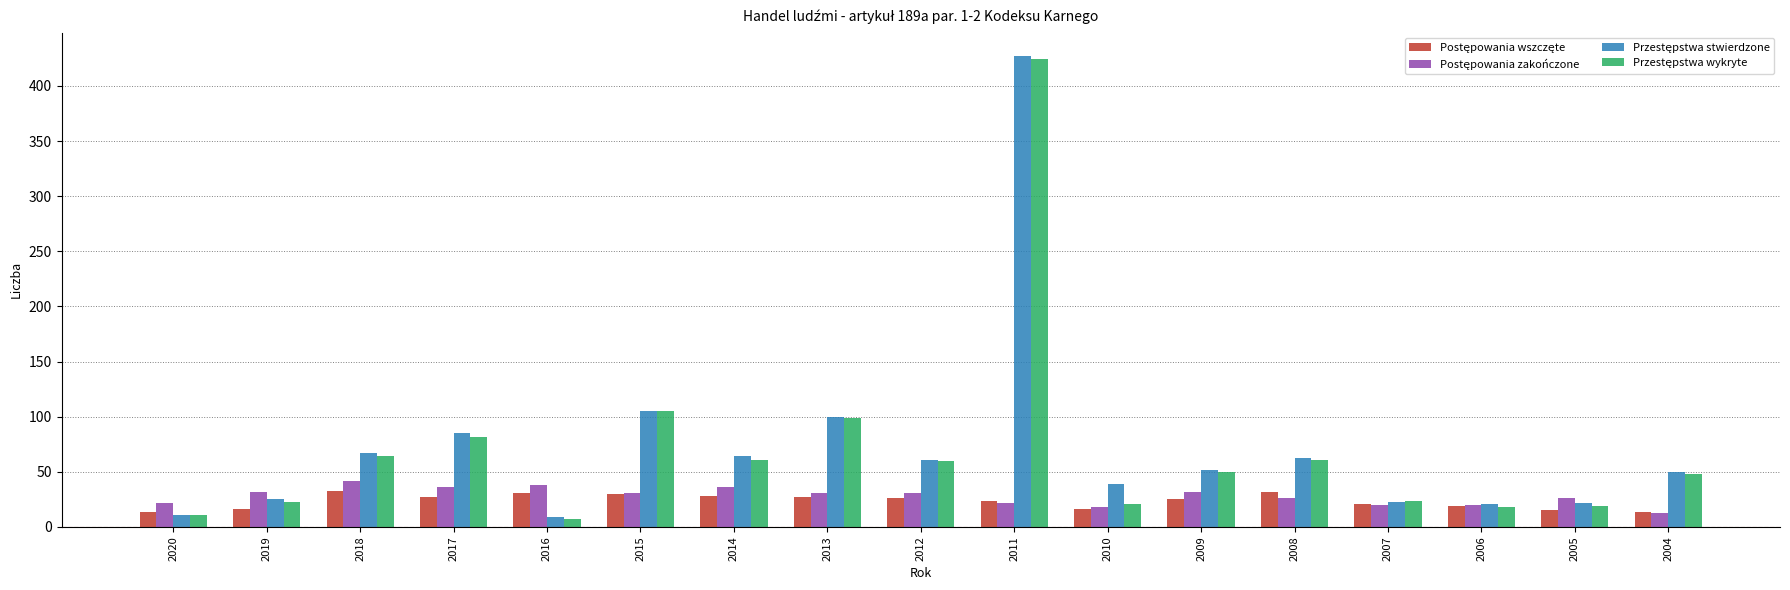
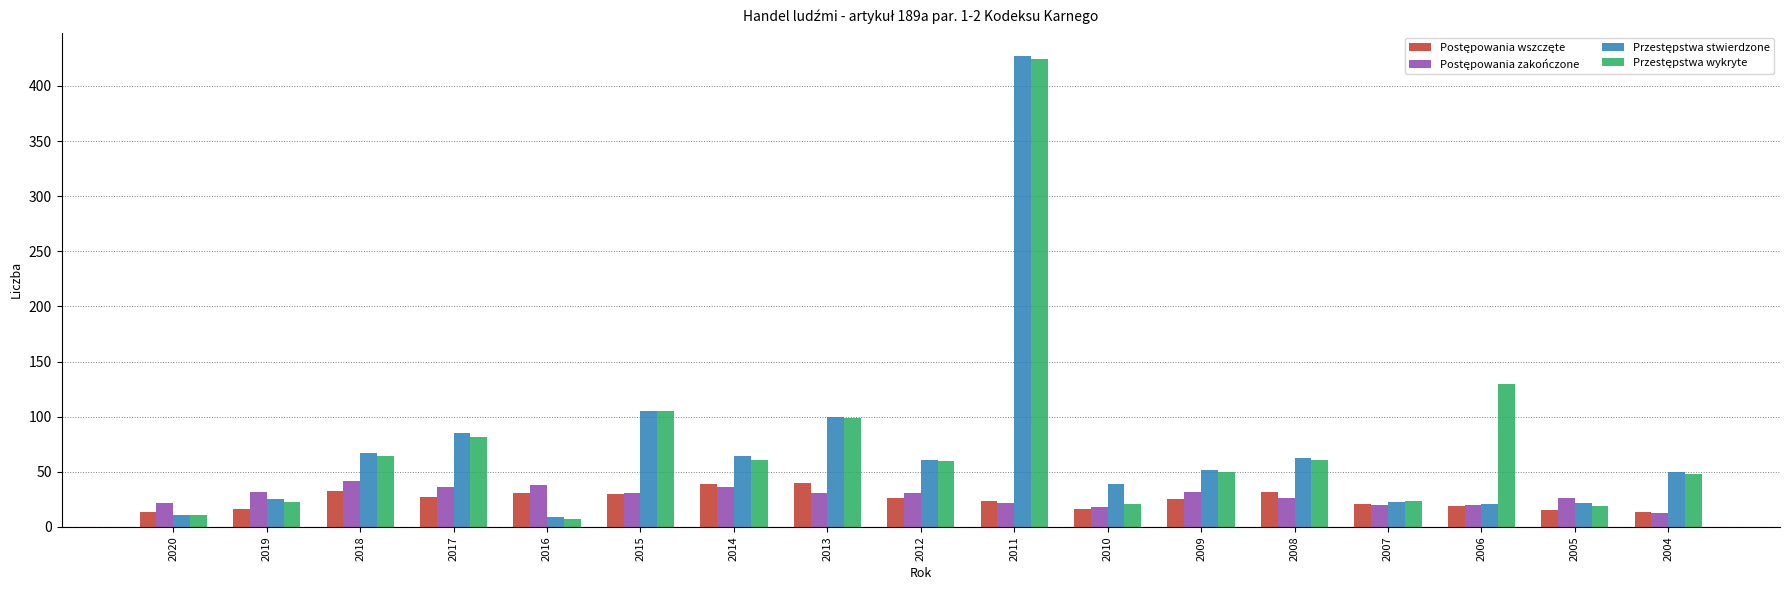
Postępowania wszczęte, 2014: 28 -> 39
Postępowania wszczęte, 2013: 27 -> 40
Przestępstwa wykryte, 2006: 18 -> 130
